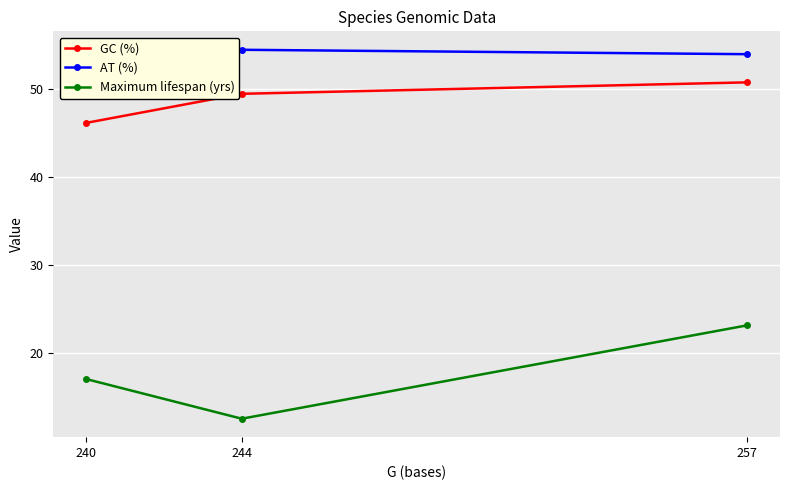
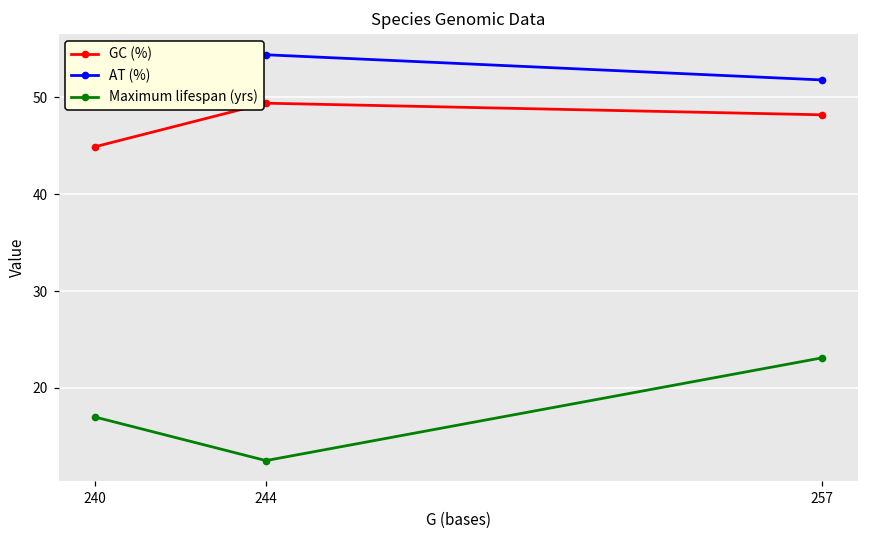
GC (%), 240: 46 -> 45
GC (%), 257: 51 -> 48
AT (%), 257: 54 -> 52
